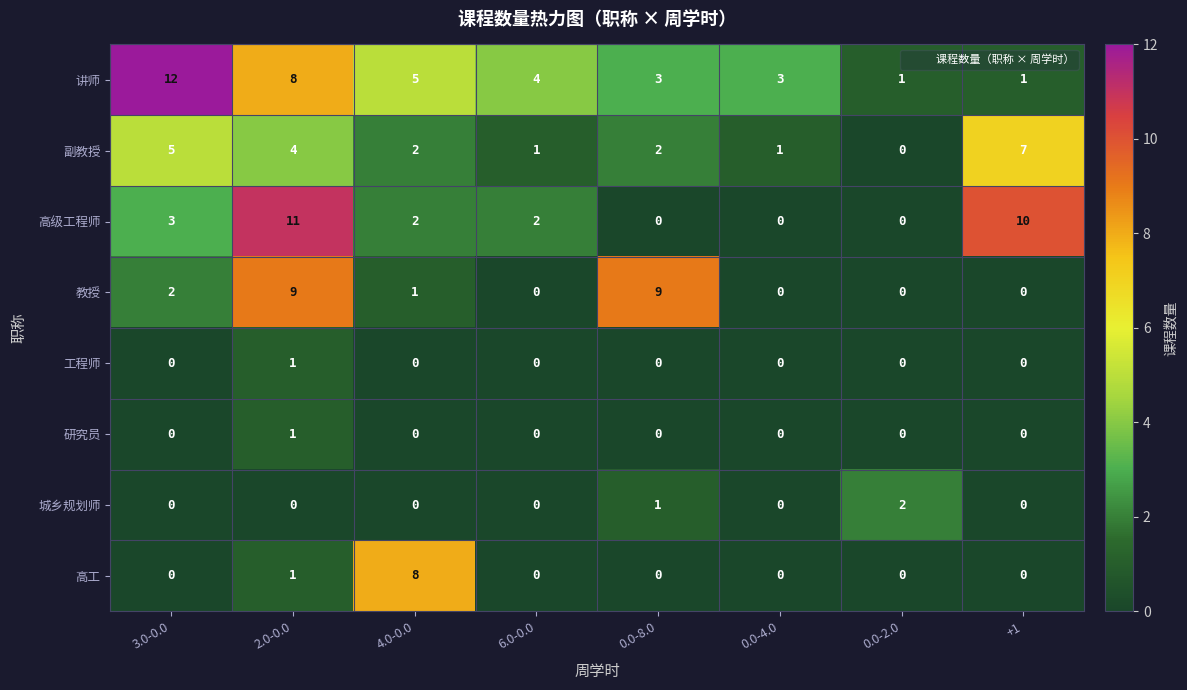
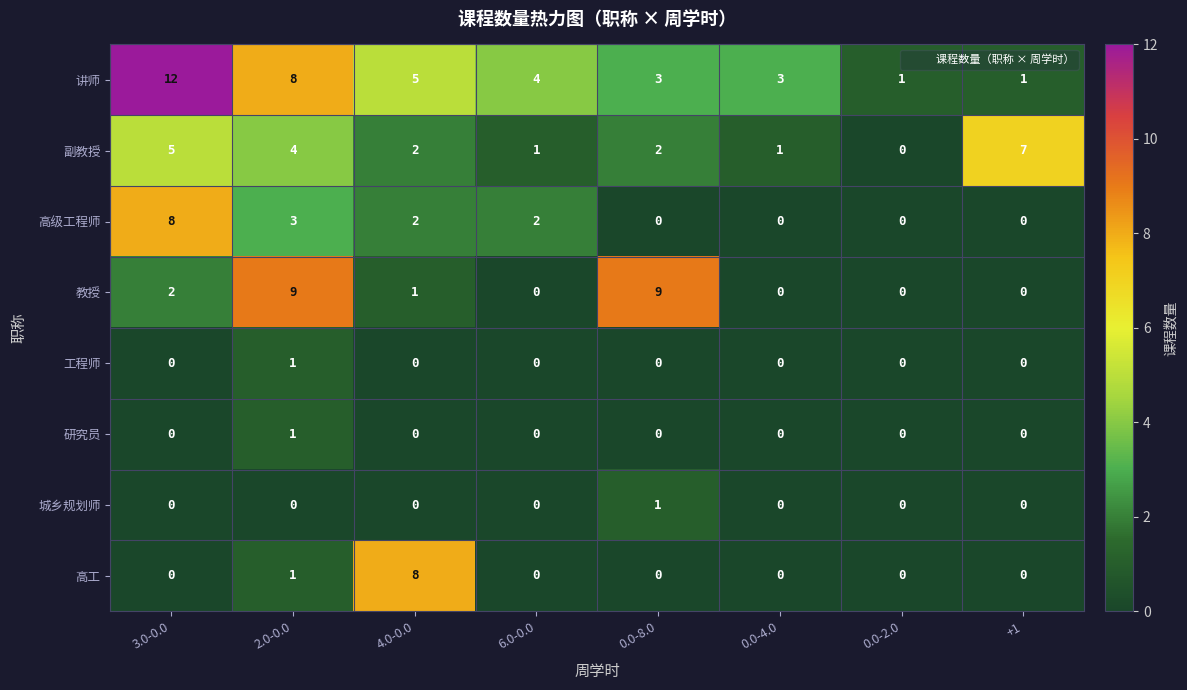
高级工程师, 3.0-0.0: 3 -> 8
高级工程师, 2.0-0.0: 11 -> 3
高级工程师, +1: 10 -> 0
城乡规划师, 0.0-2.0: 2 -> 0
